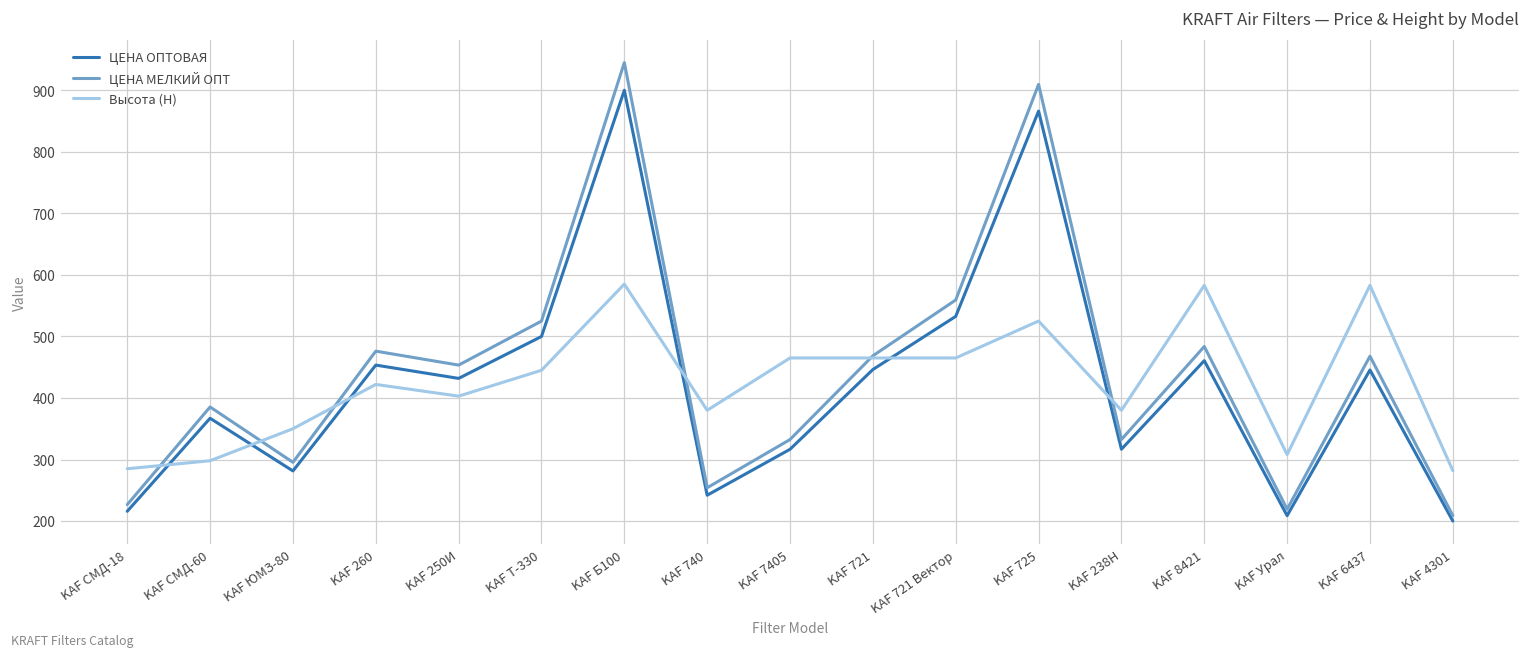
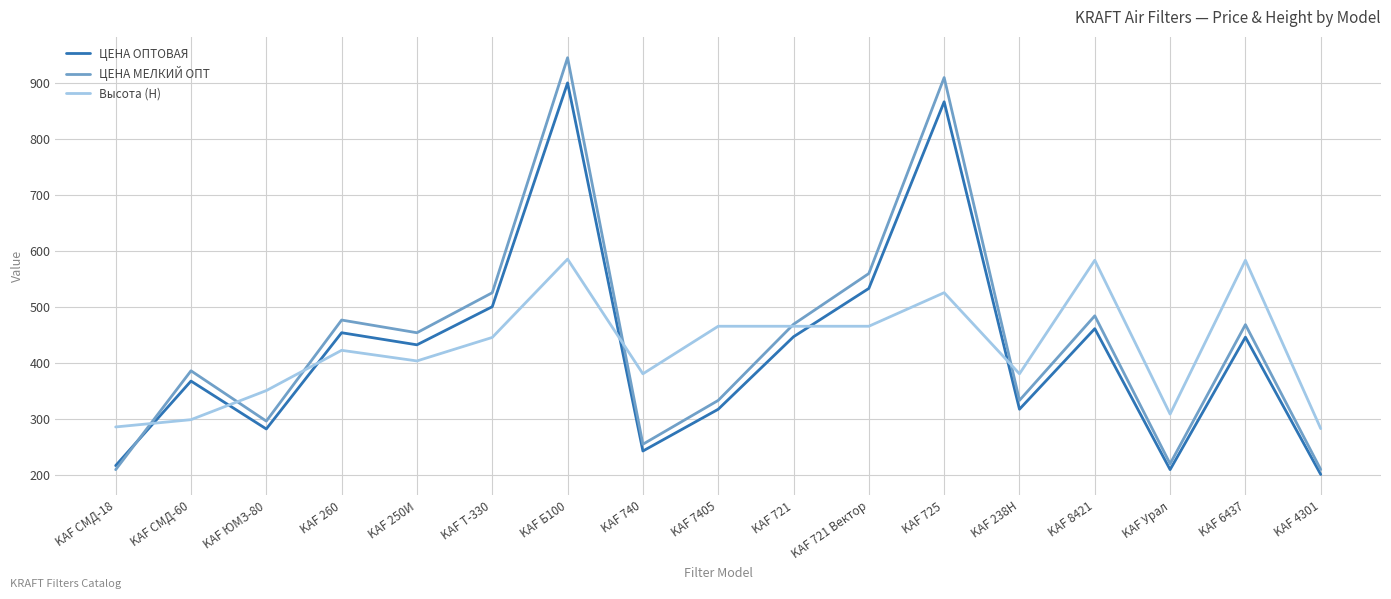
ЦЕНА МЕЛКИЙ ОПТ, KAF СМД-18: 230 -> 210
